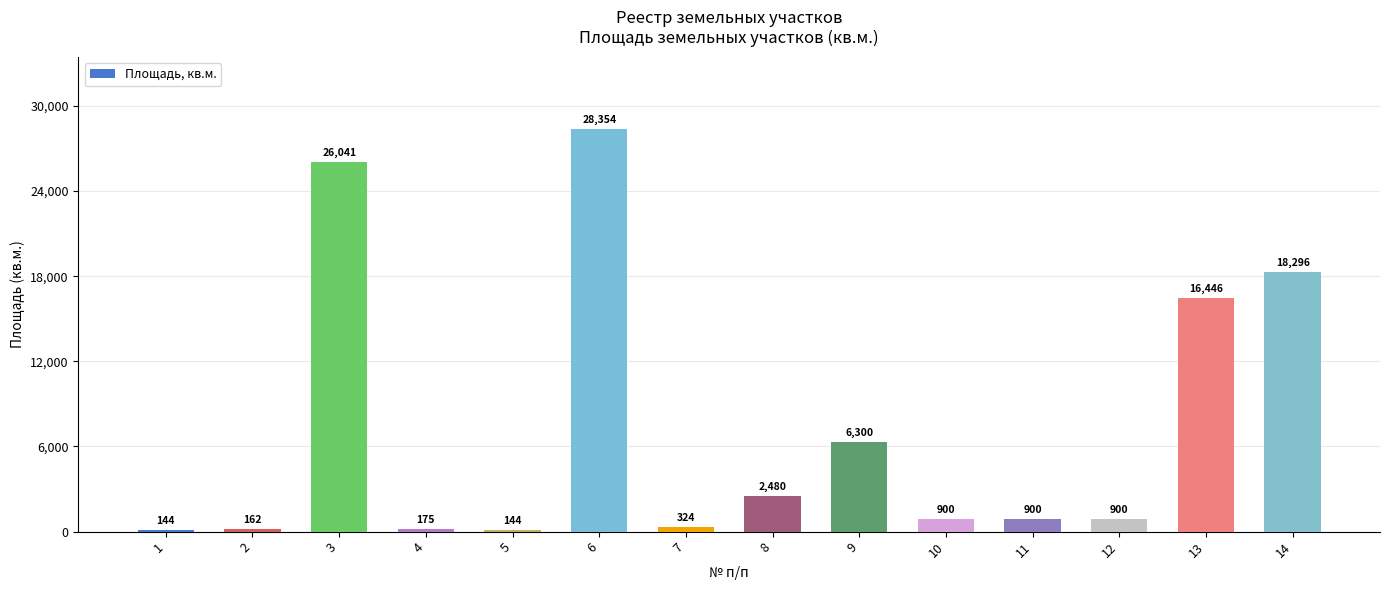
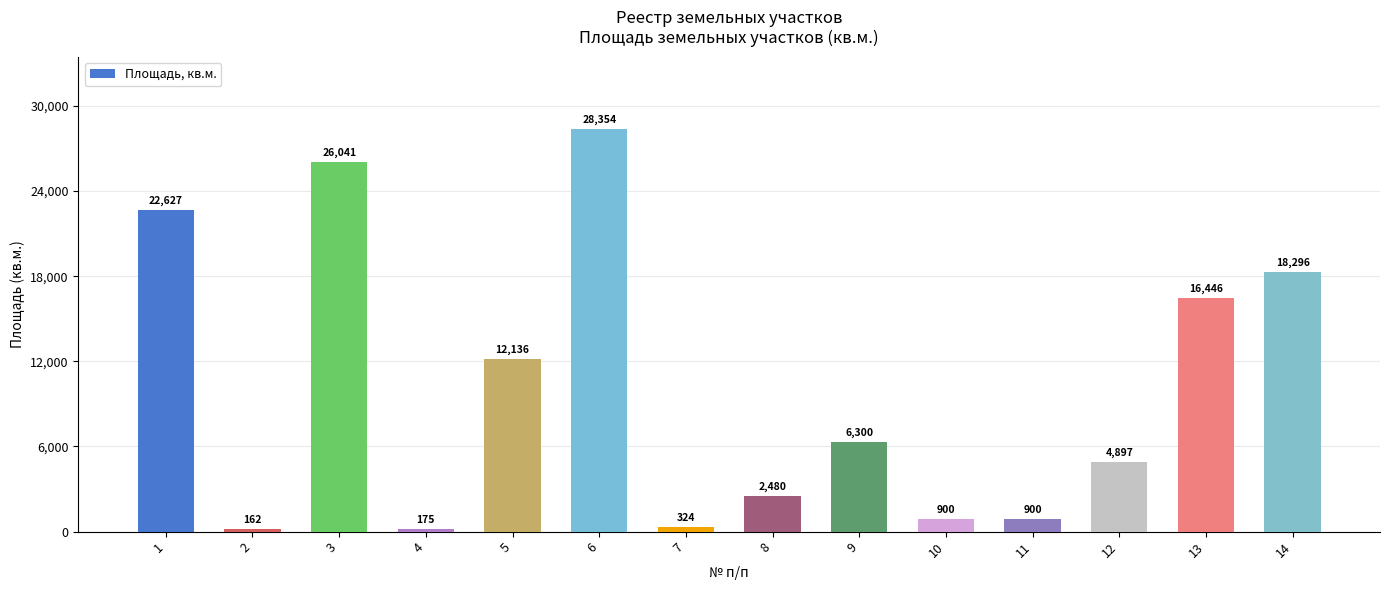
1: 144 -> 22,627
5: 144 -> 12,136
12: 900 -> 4,897
